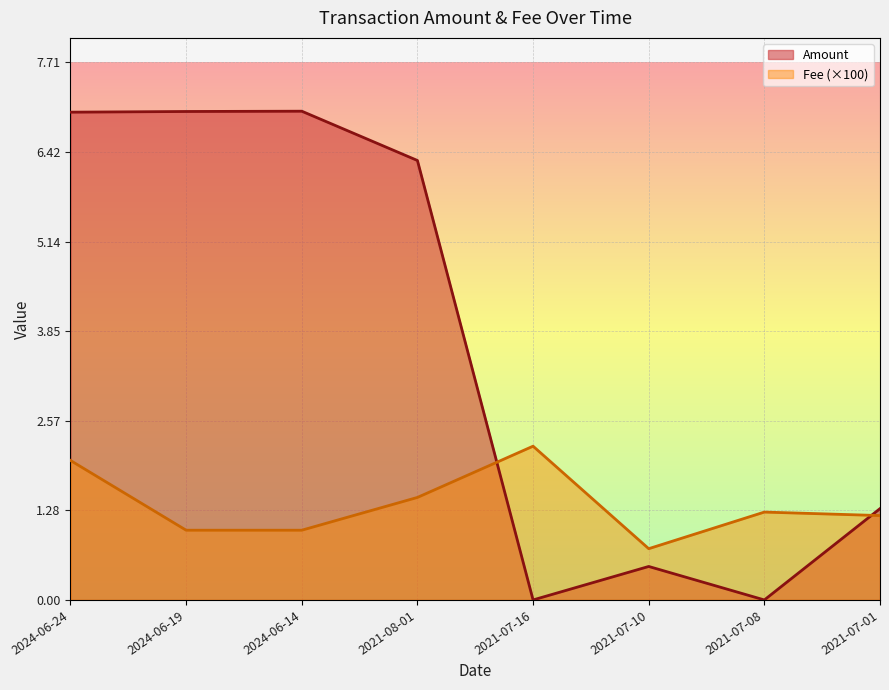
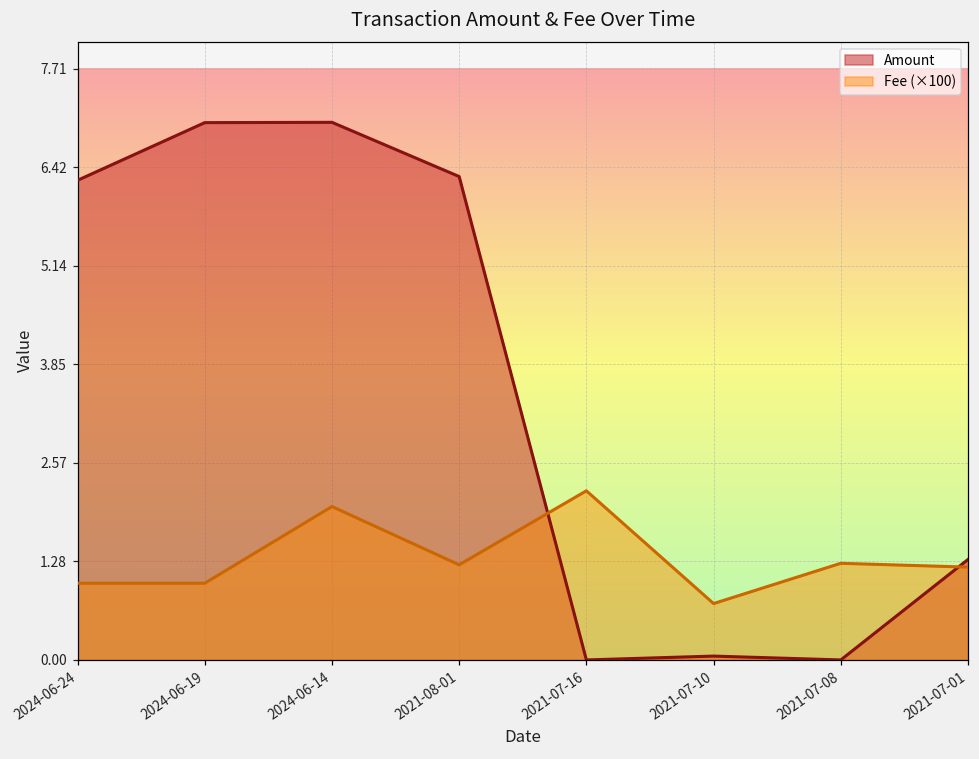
Amount, 2024-06-24: 7.0 -> 6.3
Fee (×100), 2024-06-24: 2.0 -> 1.0
Fee (×100), 2024-06-14: 1.0 -> 2.0
Fee (×100), 2021-08-01: 1.5 -> 1.2
Amount, 2021-07-10: 0.5 -> 0.1
